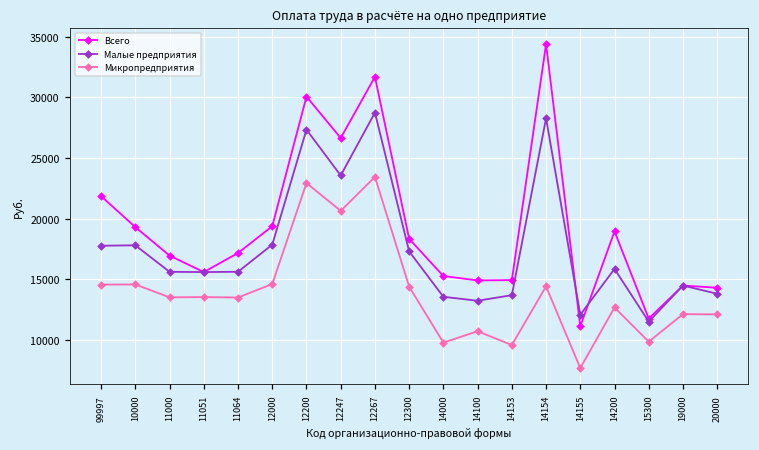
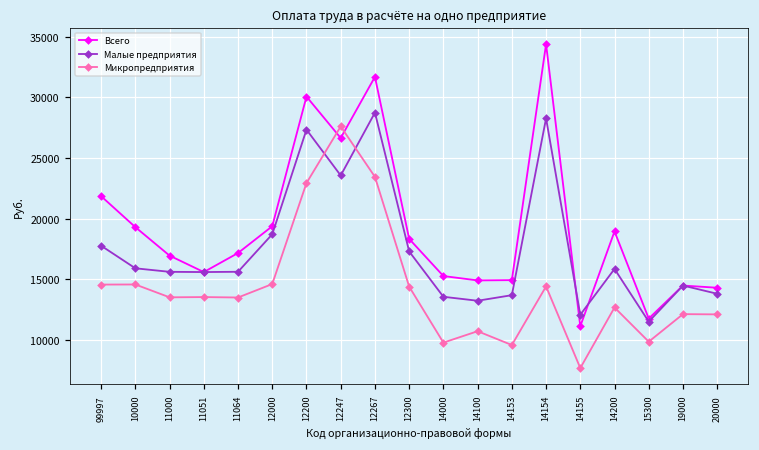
Малые предприятия, 10000: 17800 -> 15900
Малые предприятия, 12000: 17900 -> 18700
Микропредприятия, 12247: 20700 -> 27600
